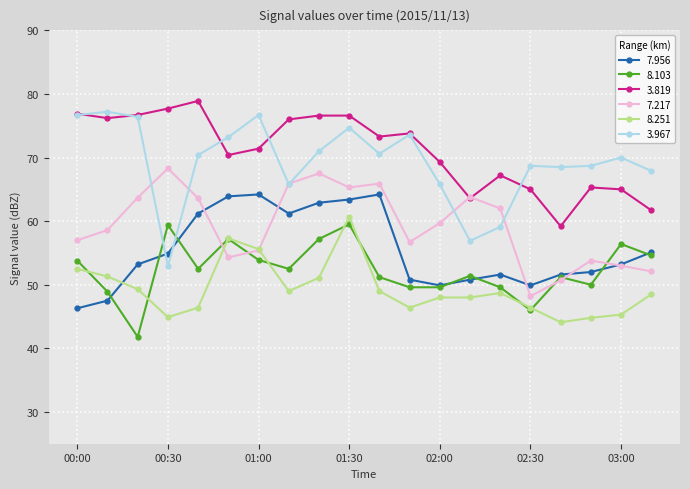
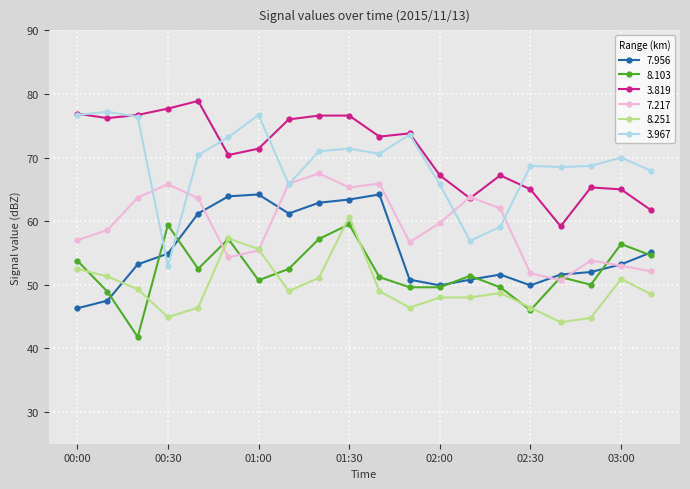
7.217, 00:30: 68 -> 66
8.103, 01:00: 54 -> 51
3.967, 01:30: 75 -> 71
3.819, 02:00: 69 -> 67
7.217, 02:30: 48 -> 52
8.251, 03:00: 45 -> 51
